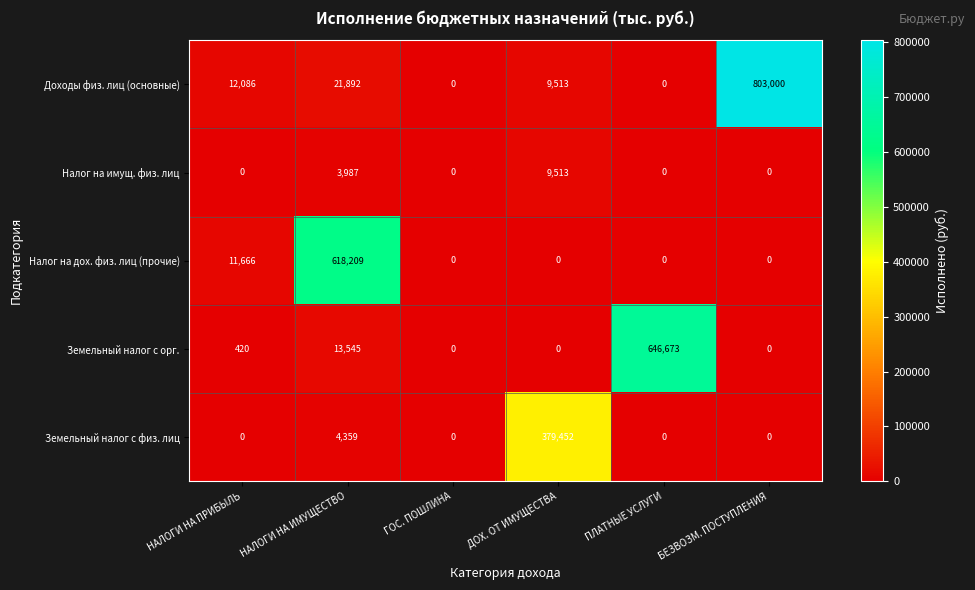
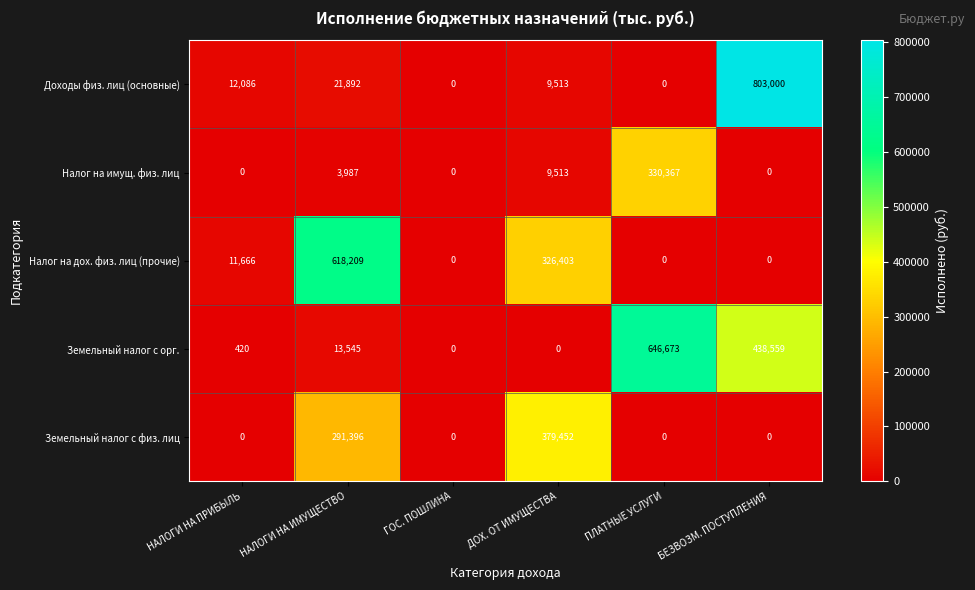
Налог на имущ. физ. лиц, ПЛАТНЫЕ УСЛУГИ: 0 -> 330,367
Налог на дох. физ. лиц (прочие), ДОХ. ОТ ИМУЩЕСТВА: 0 -> 326,403
Земельный налог с орг., БЕЗВОЗМ. ПОСТУПЛЕНИЯ: 0 -> 438,559
Земельный налог с физ. лиц, НАЛОГИ НА ИМУЩЕСТВО: 4,359 -> 291,396
